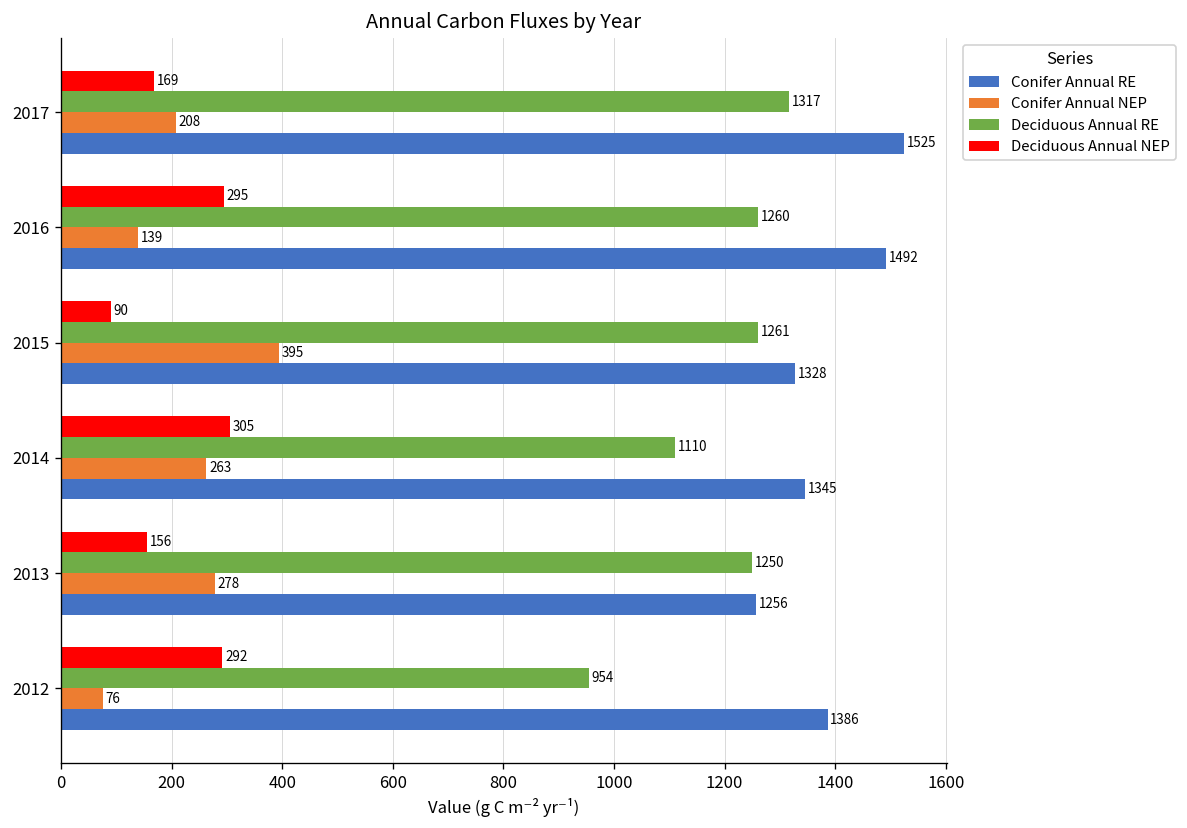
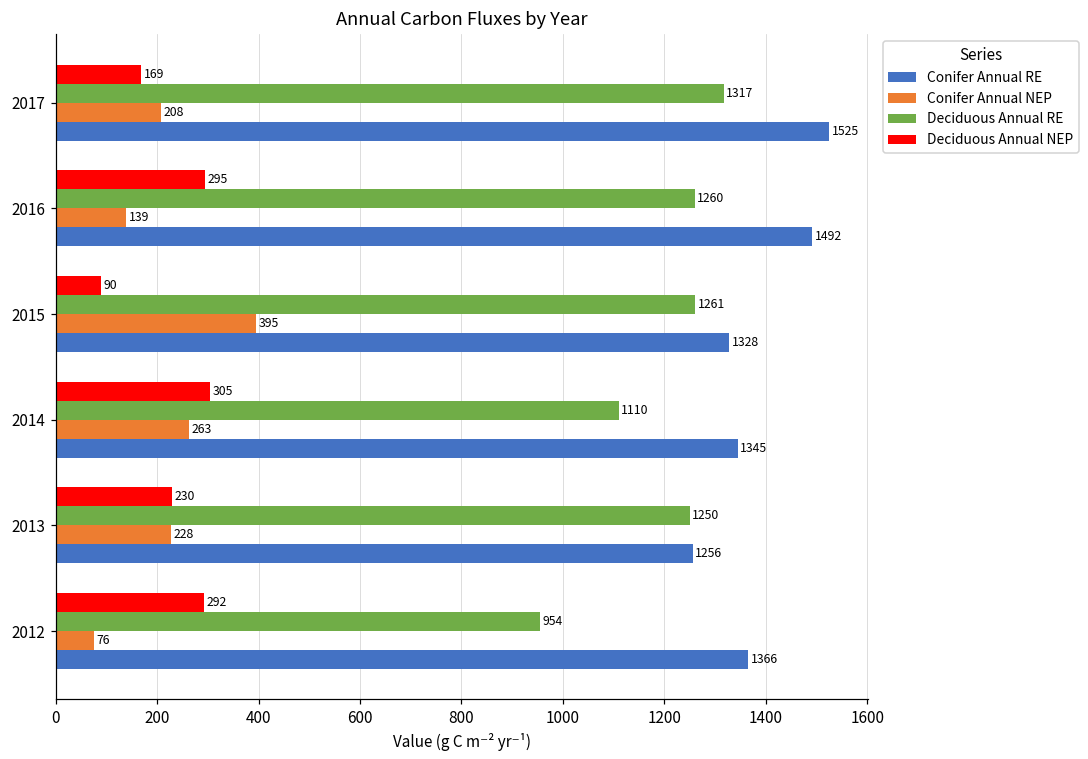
Deciduous Annual NEP, 2013: 156 -> 230
Conifer Annual NEP, 2013: 278 -> 228
Conifer Annual RE, 2012: 1386 -> 1366
